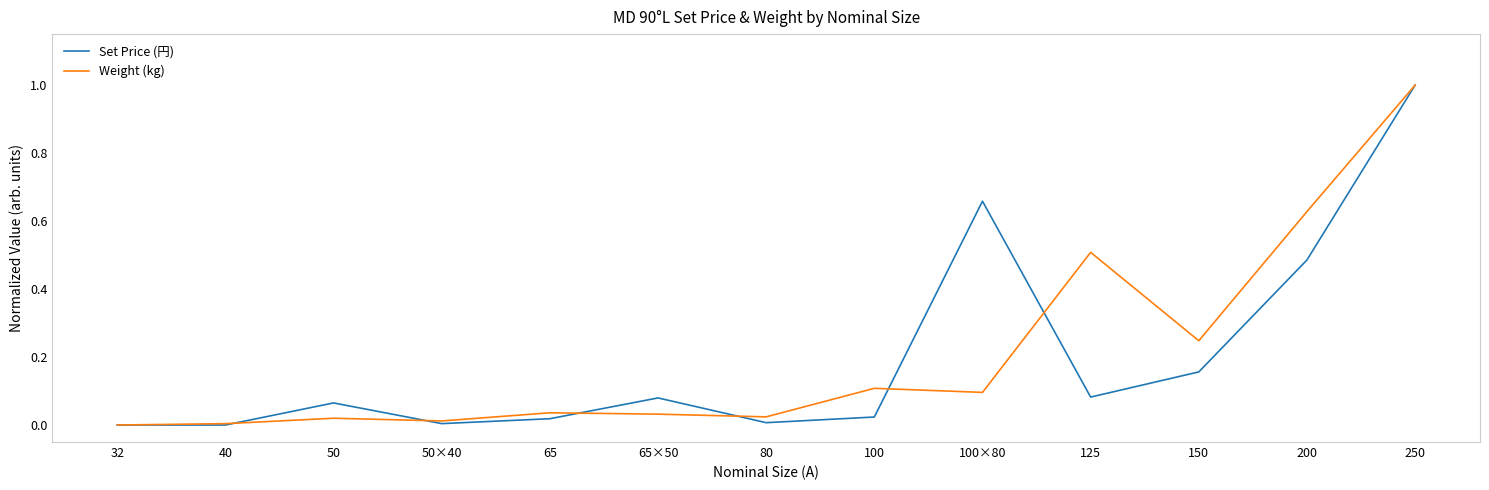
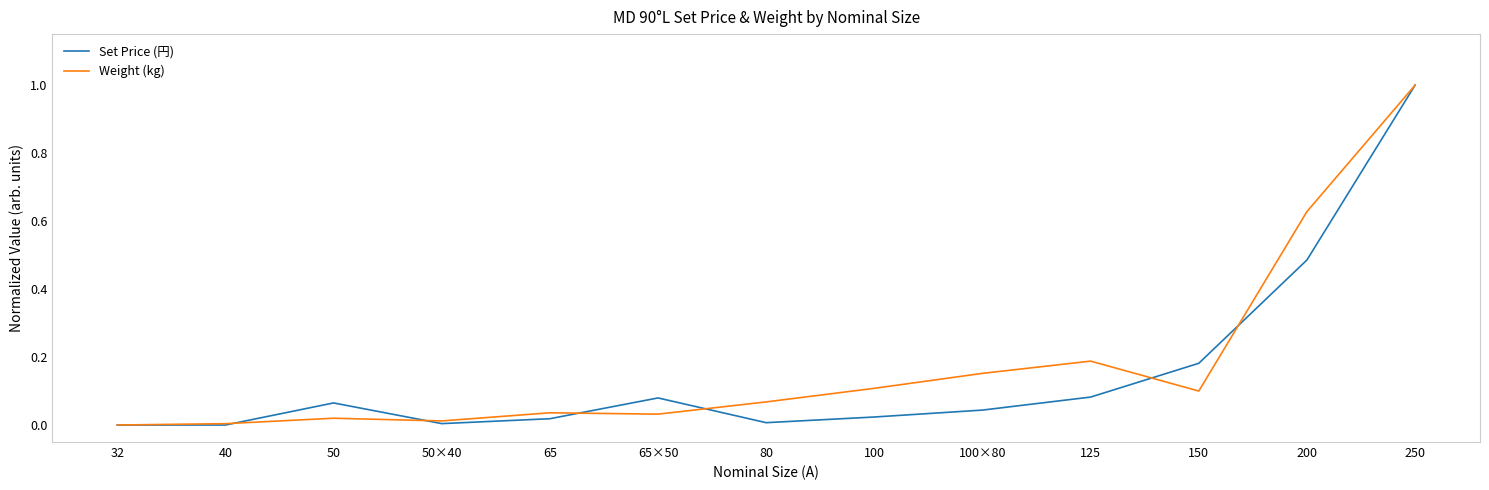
Weight (kg), 80: 0.02 -> 0.07
Set Price (円), 100×80: 0.66 -> 0.04
Weight (kg), 100×80: 0.10 -> 0.15
Weight (kg), 125: 0.51 -> 0.19
Set Price (円), 150: 0.16 -> 0.18
Weight (kg), 150: 0.25 -> 0.10
